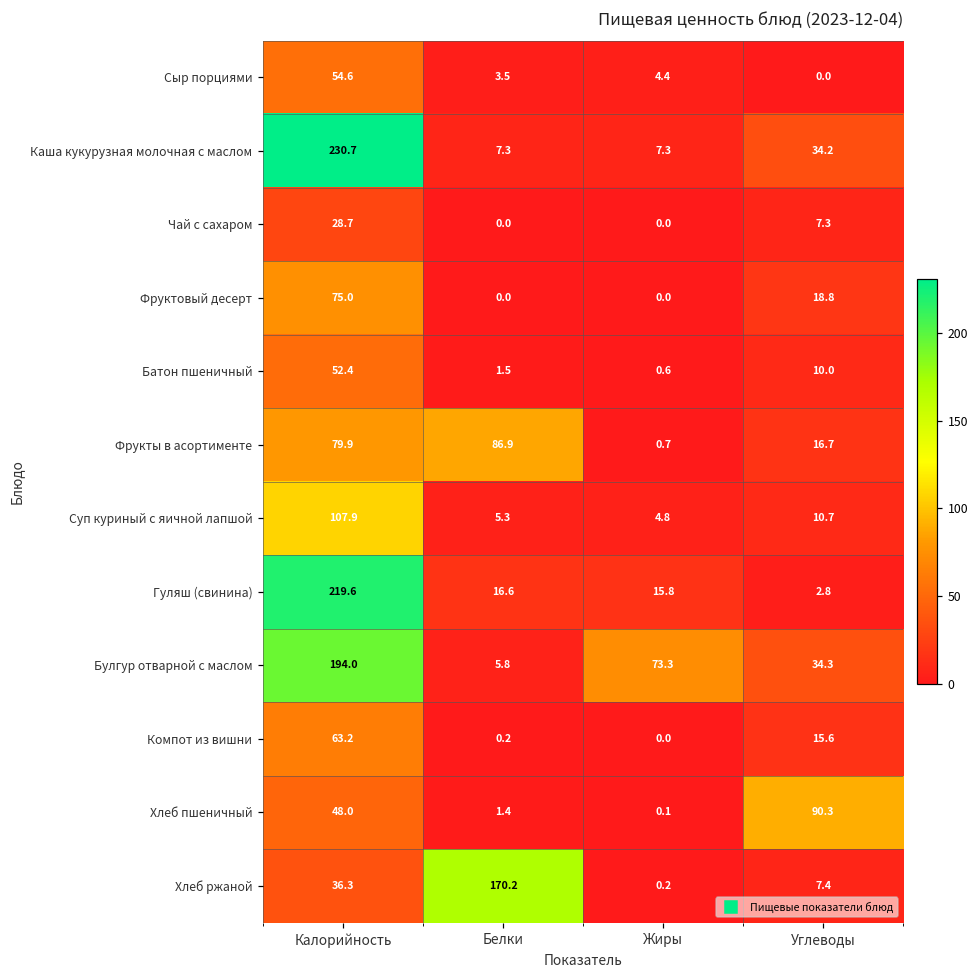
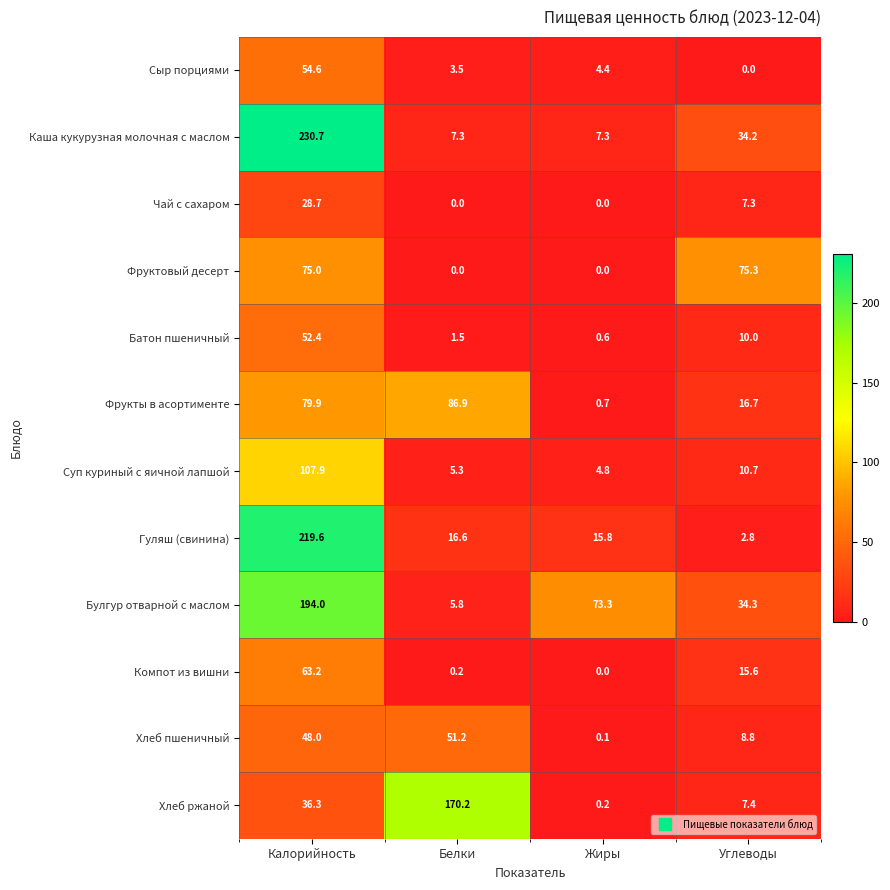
Фруктовый десерт, Углеводы: 18.8 -> 75.3
Хлеб пшеничный, Белки: 1.4 -> 51.2
Хлеб пшеничный, Углеводы: 90.3 -> 8.8
